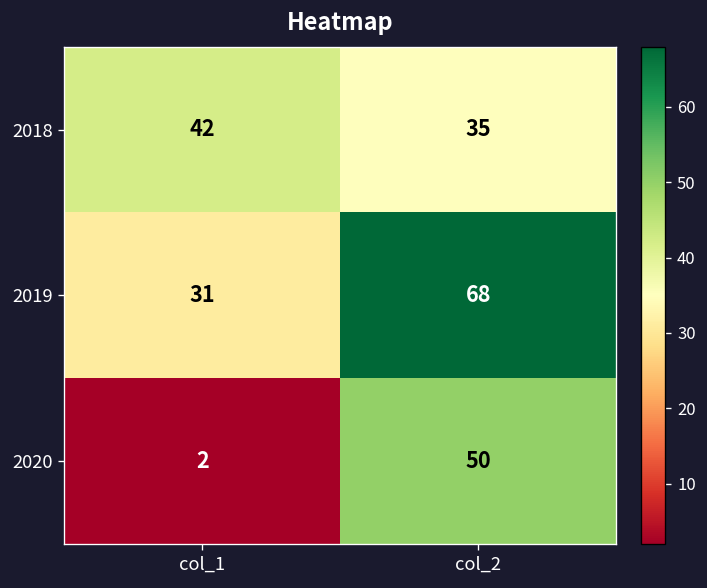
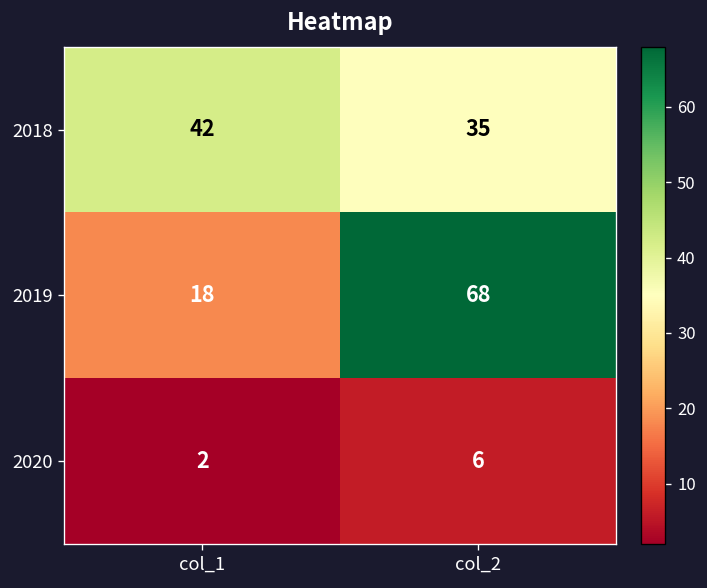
2019, col_1: 31 -> 18
2020, col_2: 50 -> 6
